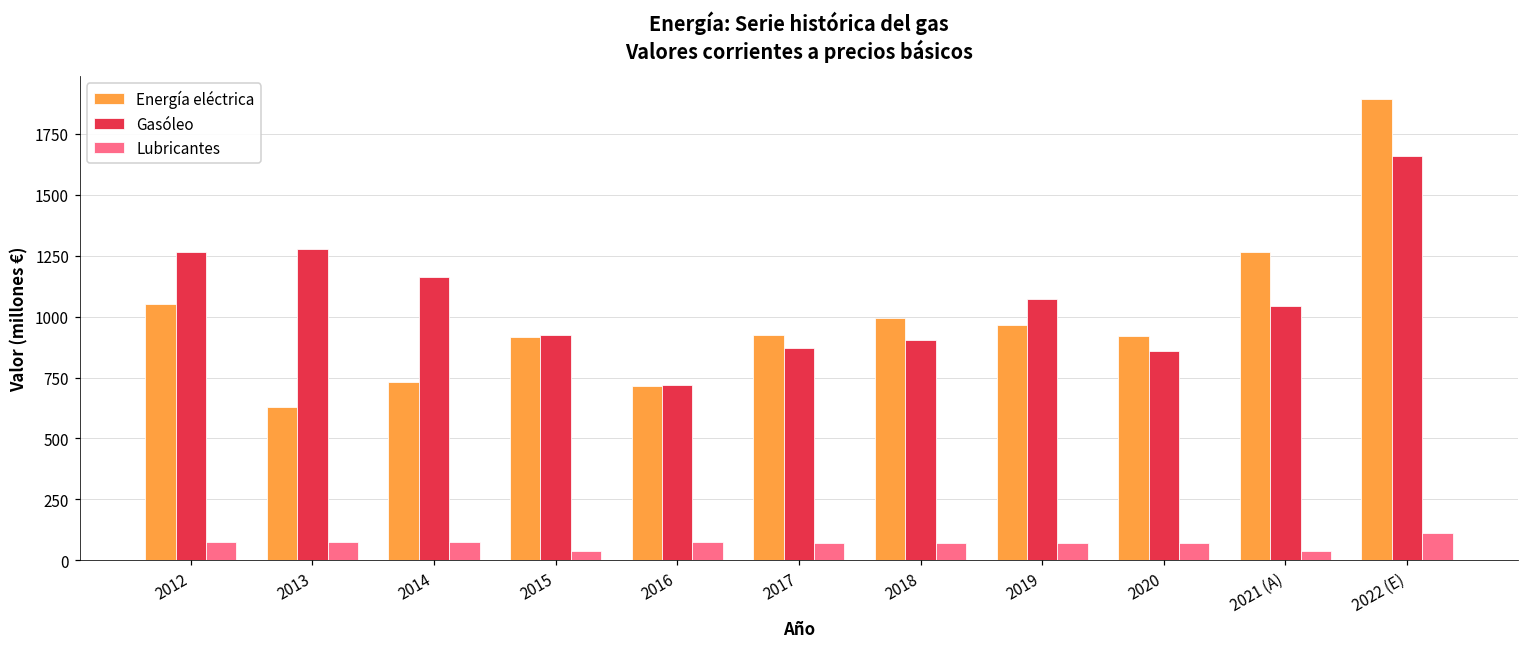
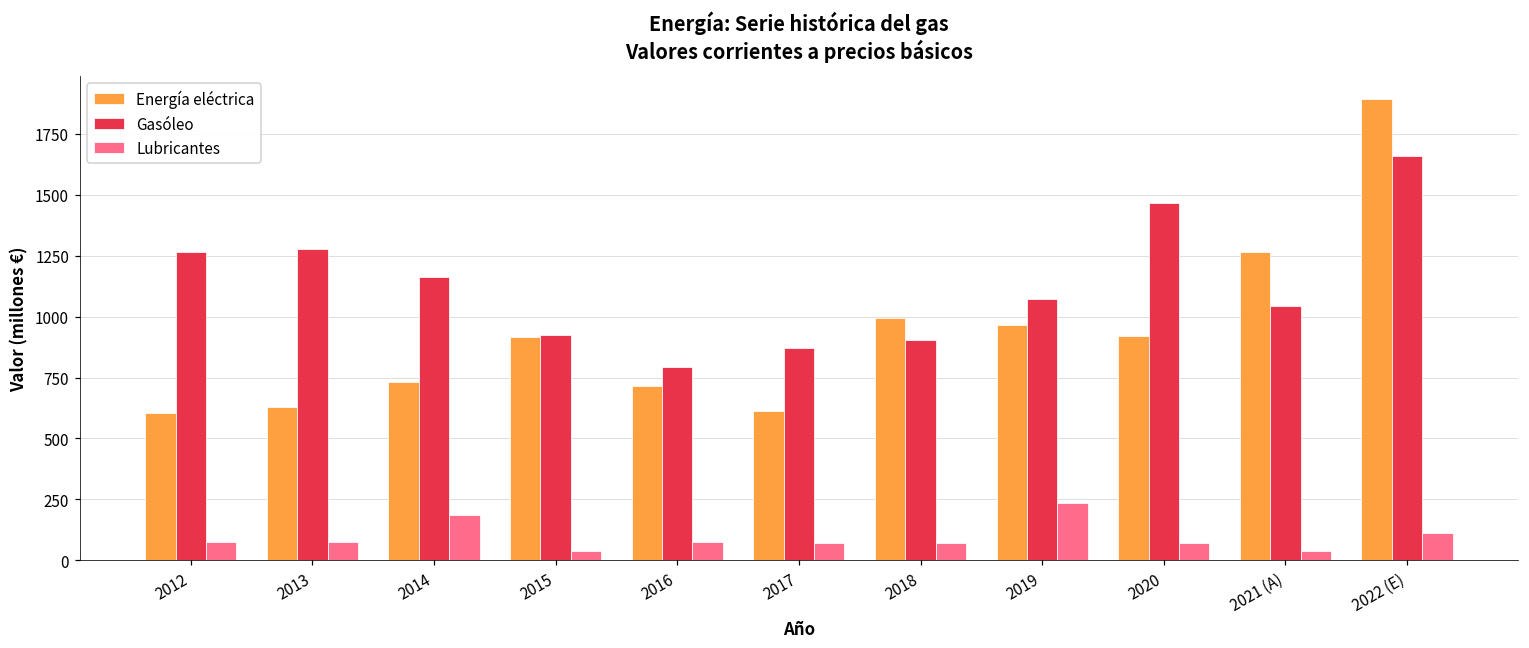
Energía eléctrica, 2012: 1050 -> 600
Lubricantes, 2014: 80 -> 190
Gasóleo, 2016: 720 -> 790
Energía eléctrica, 2017: 920 -> 610
Lubricantes, 2019: 70 -> 240
Gasóleo, 2020: 860 -> 1470
